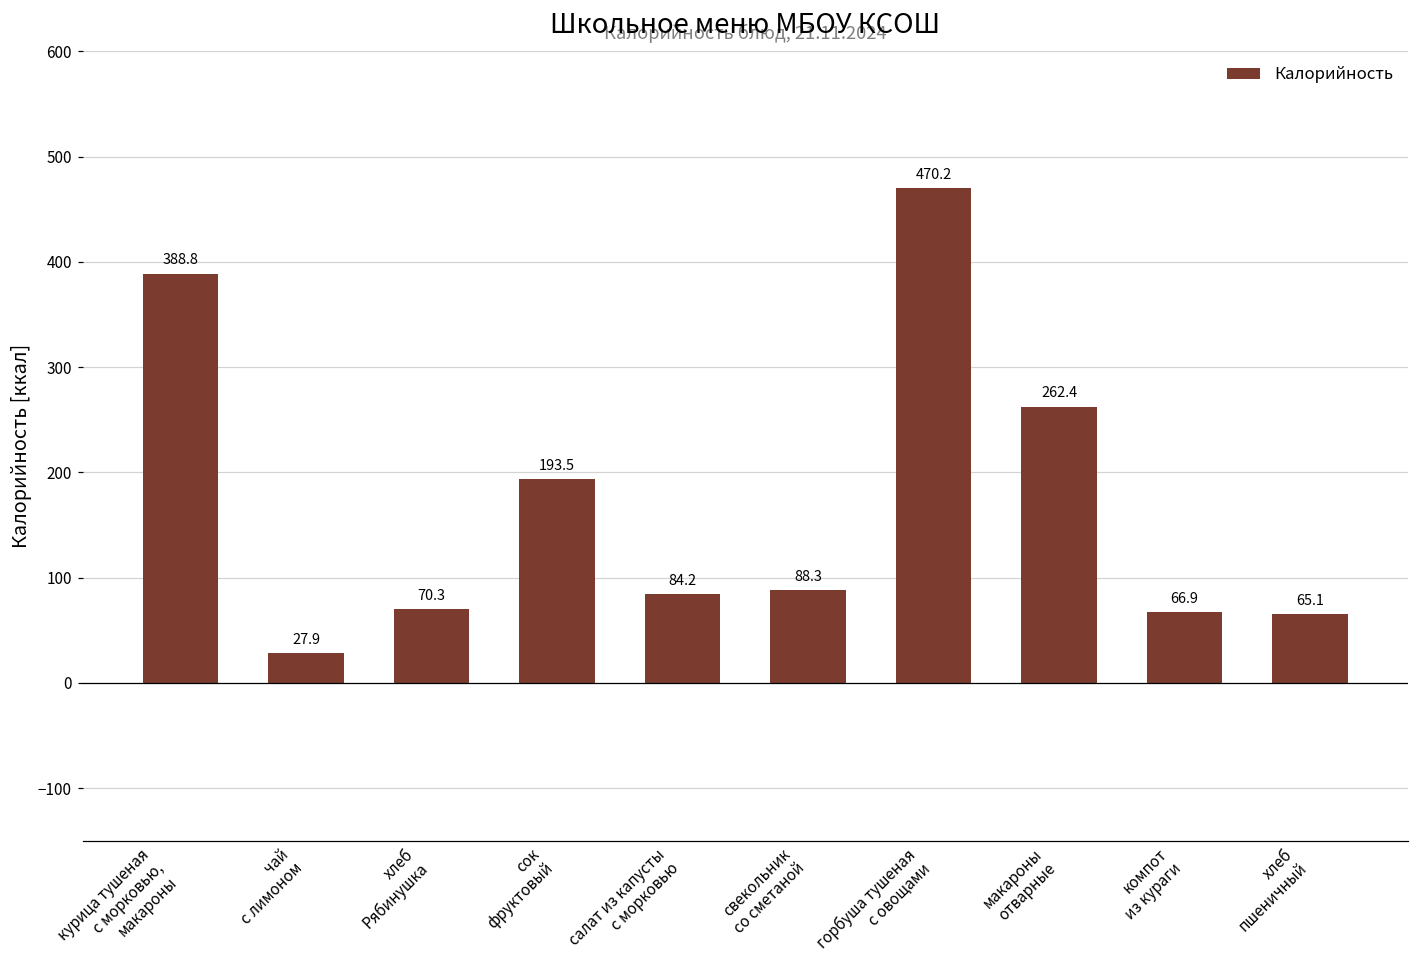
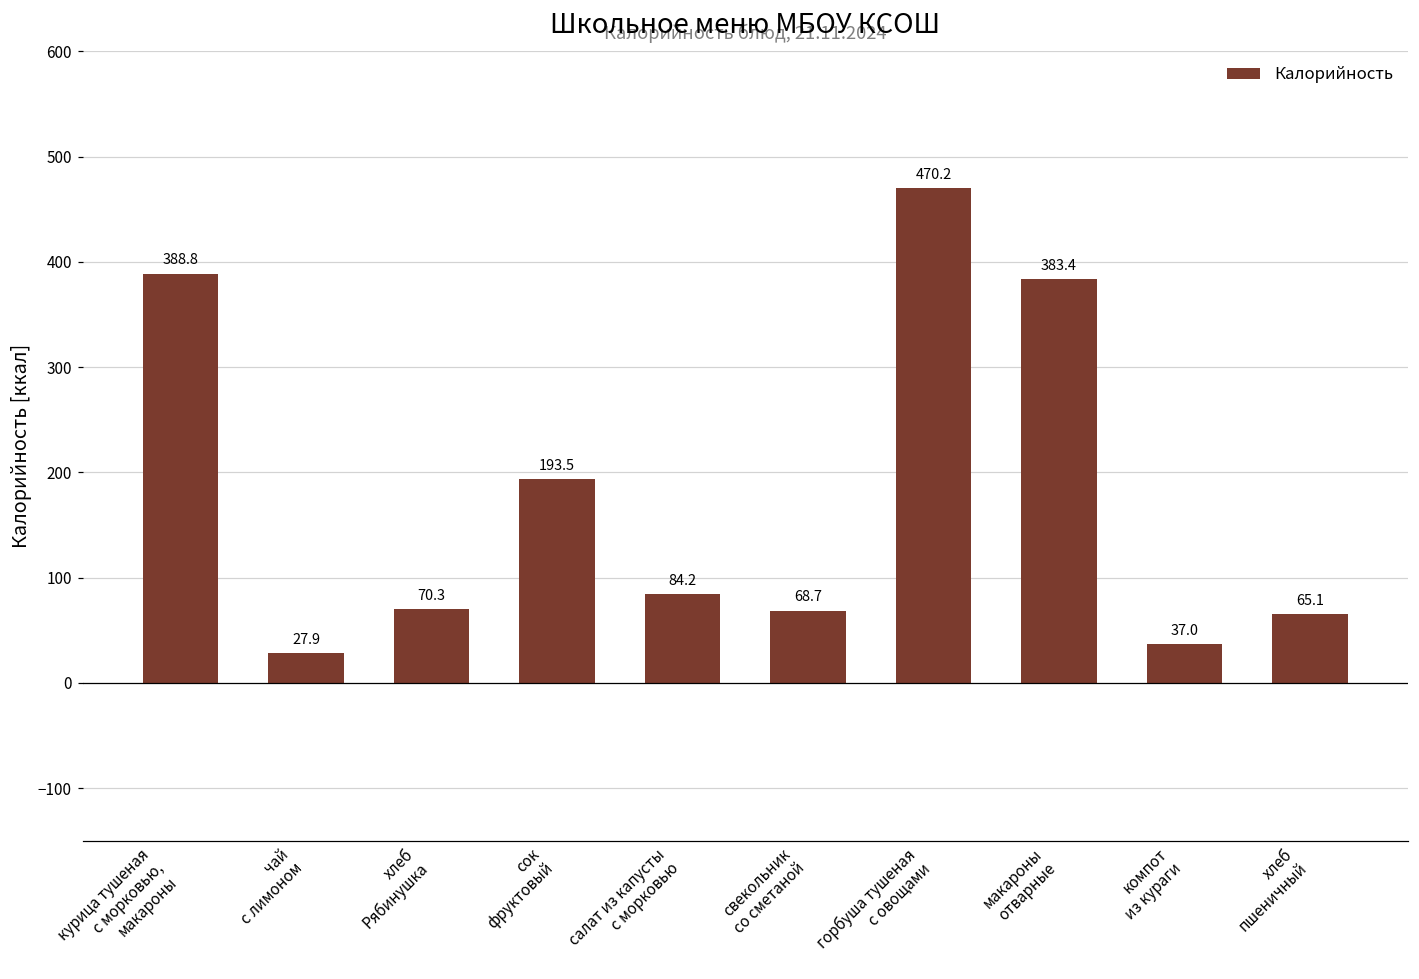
свекольник со сметаной: 88.3 -> 68.7
макароны отварные: 262.4 -> 383.4
компот из кураги: 66.9 -> 37.0
